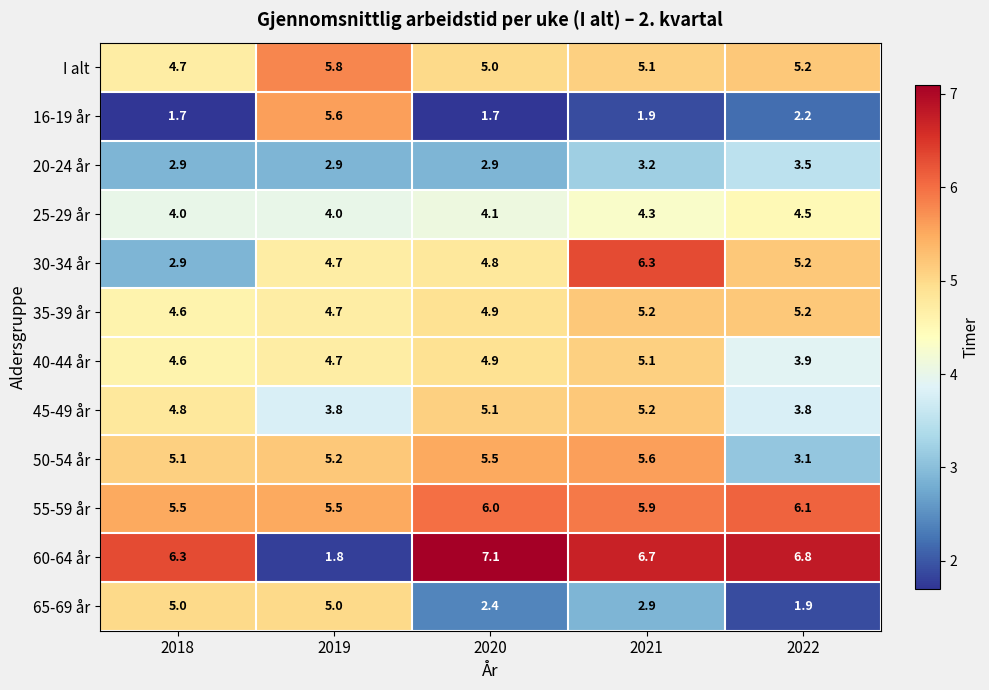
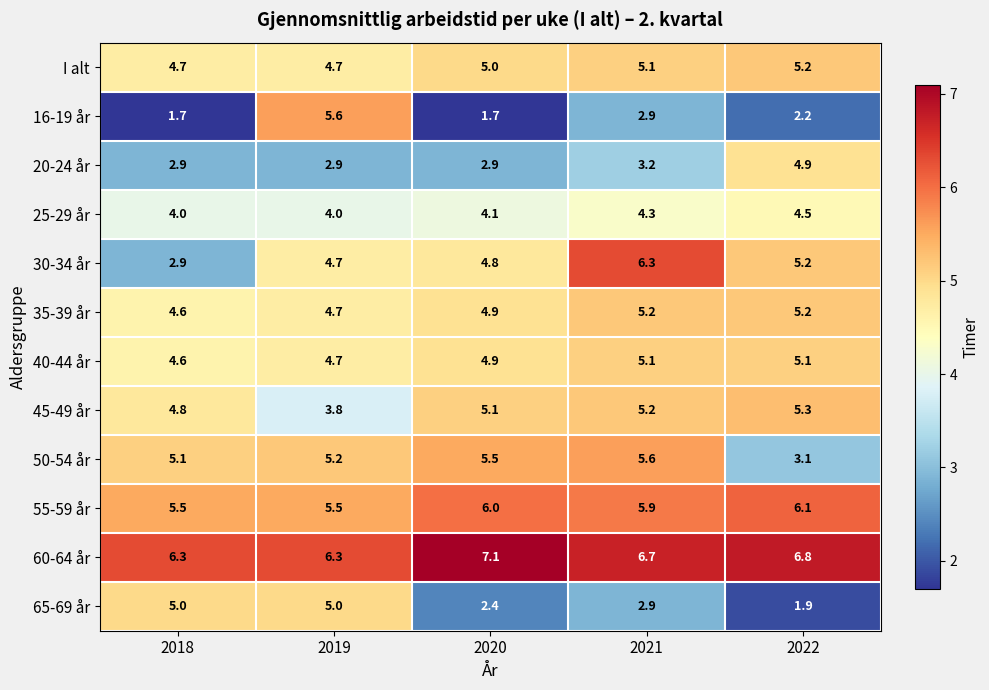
I alt, 2019: 5.8 -> 4.7
16-19 år, 2021: 1.9 -> 2.9
20-24 år, 2022: 3.5 -> 4.9
40-44 år, 2022: 3.9 -> 5.1
45-49 år, 2022: 3.8 -> 5.3
60-64 år, 2019: 1.8 -> 6.3
